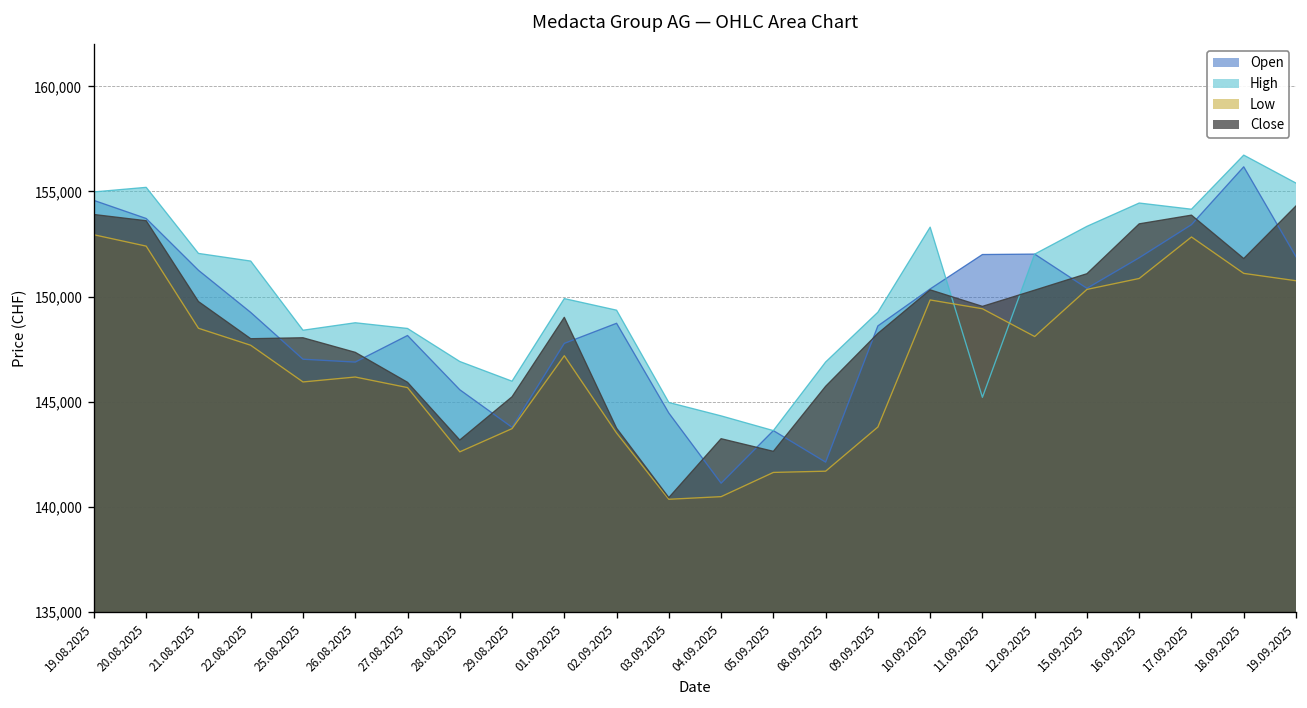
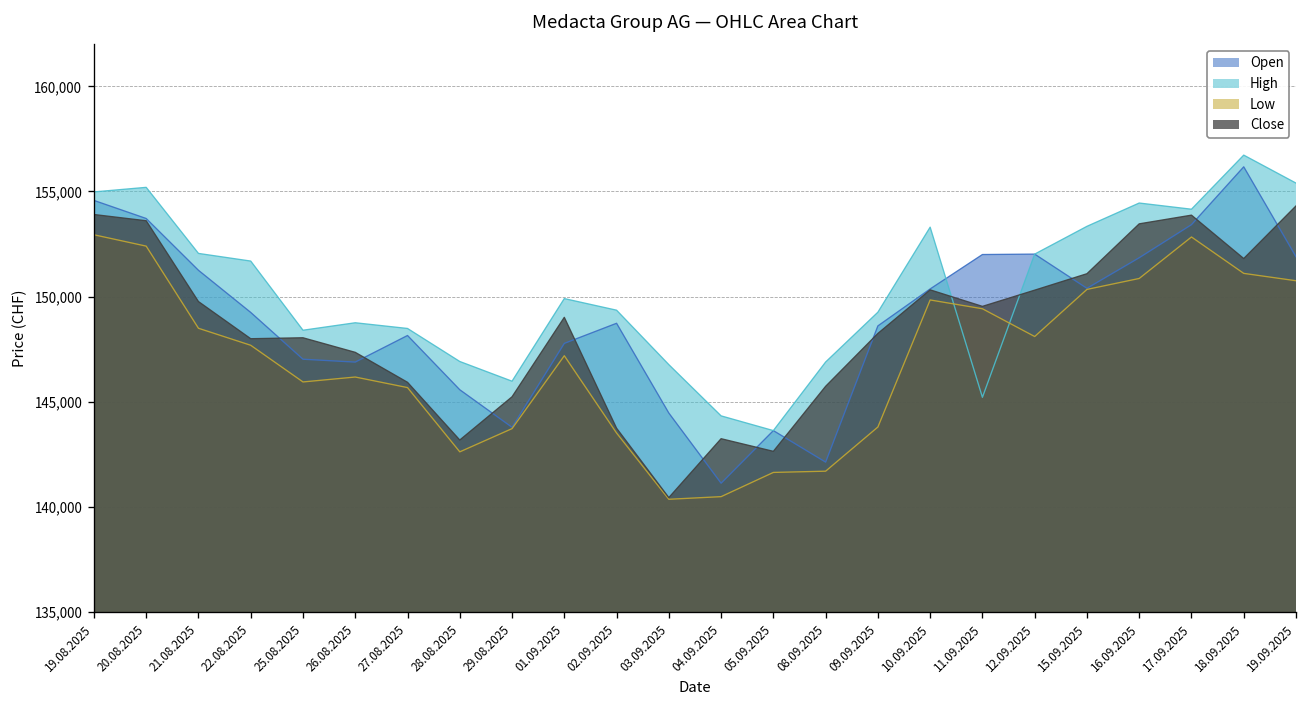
High, 03.09.2025: 145,000 -> 146,800
